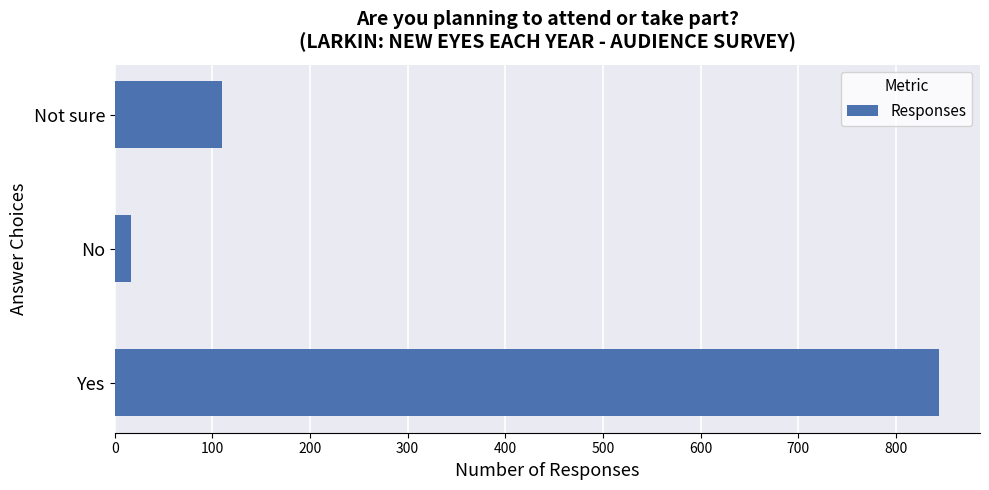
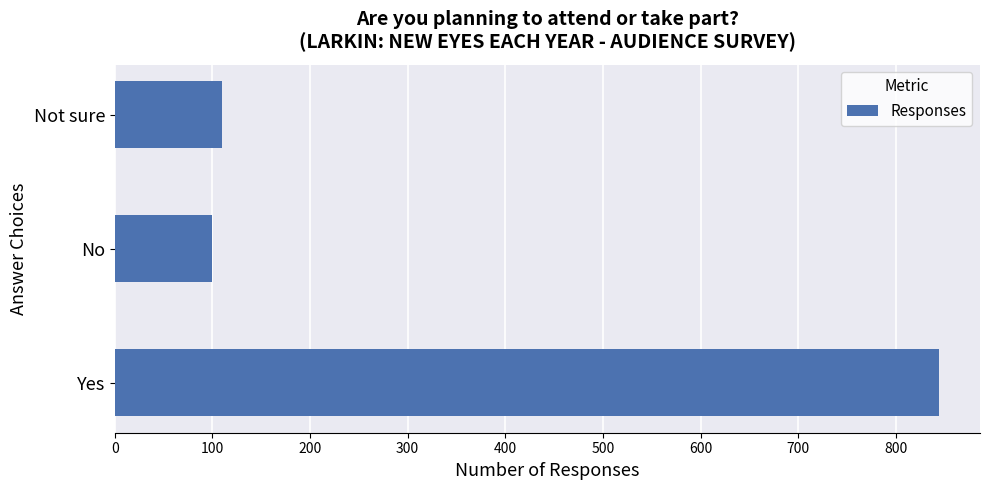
No: 20 -> 100
